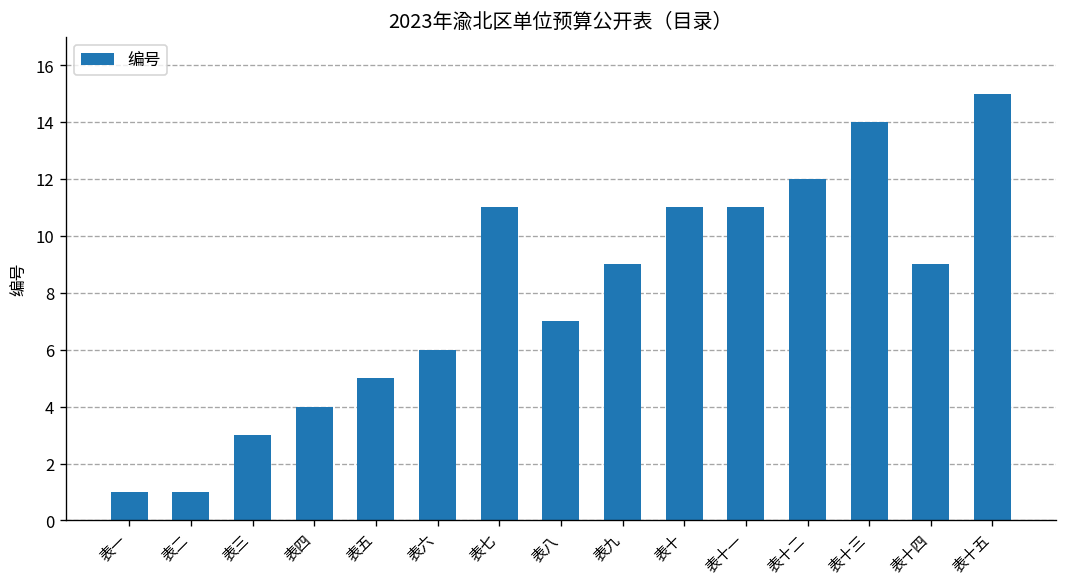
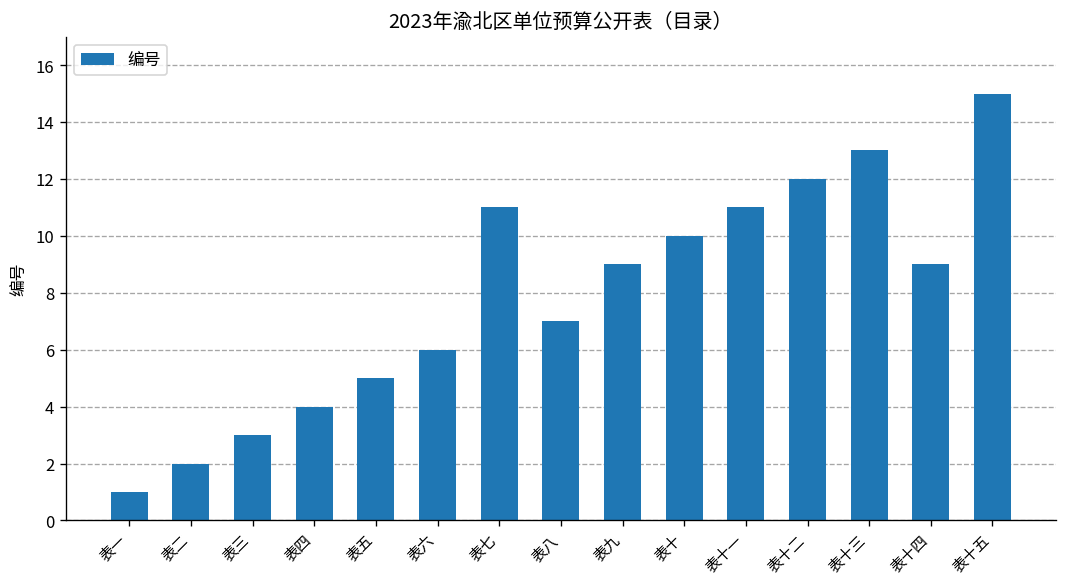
表二: 1 -> 2
表十: 11 -> 10
表十三: 14 -> 13
